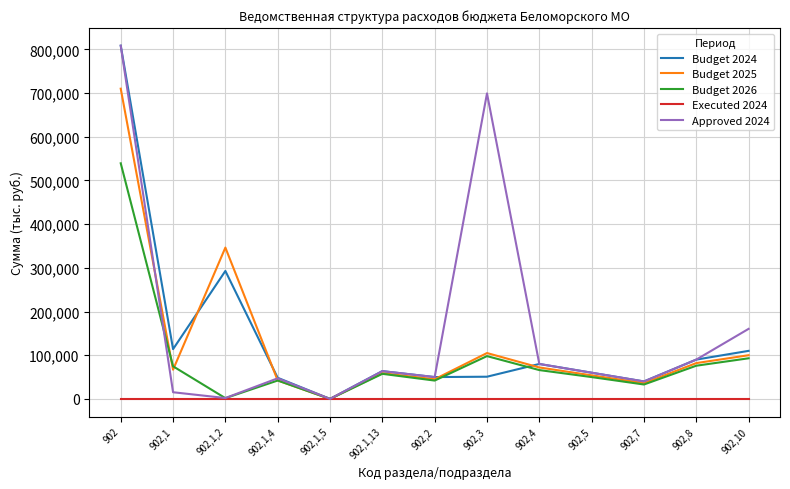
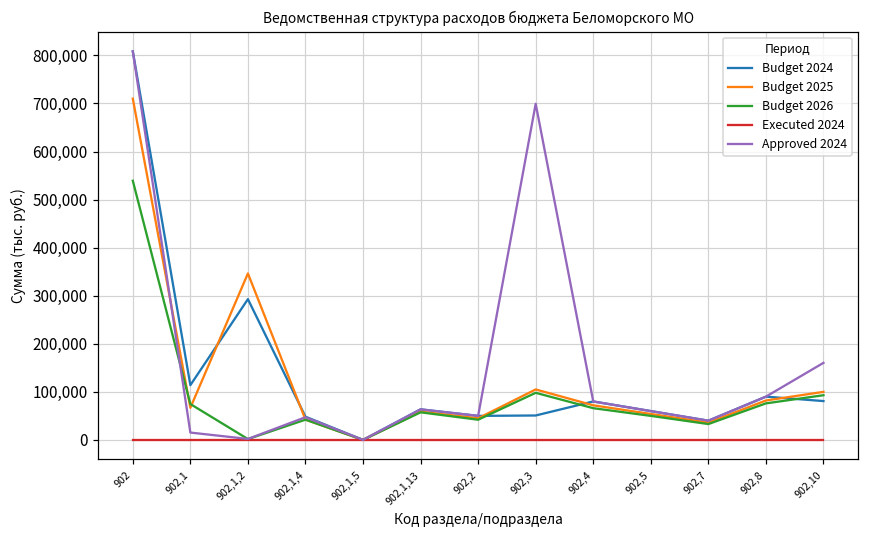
Budget 2024, 902,10: 110,000 -> 80,000
